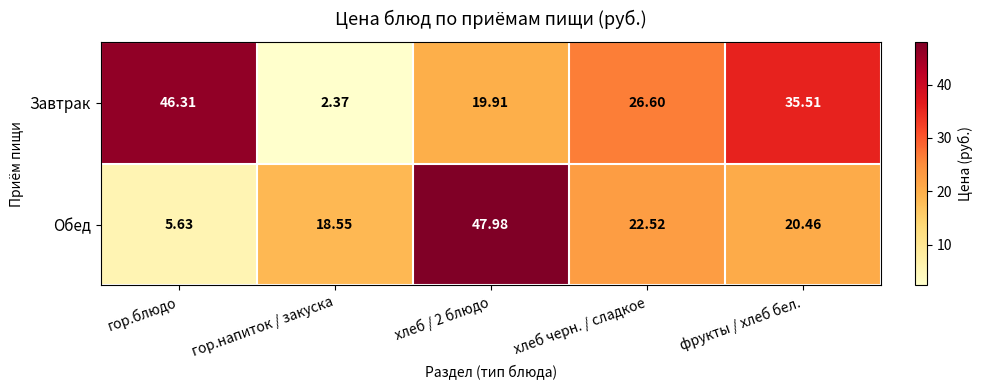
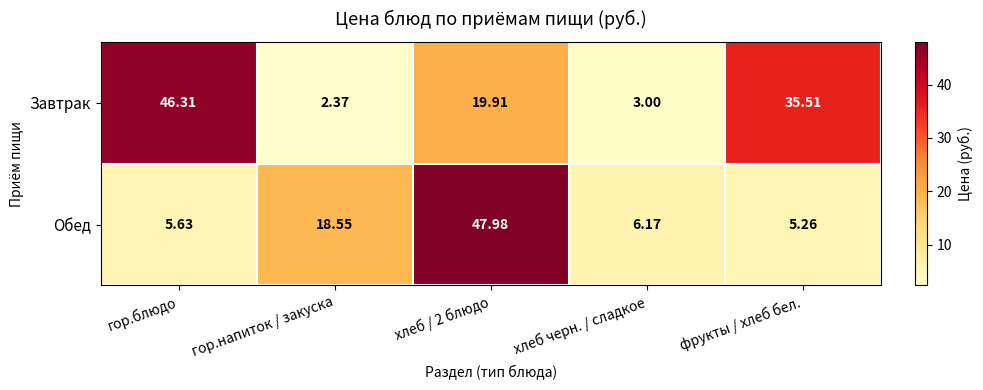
Завтрак, хлеб черн. / сладкое: 26.60 -> 3.00
Обед, хлеб черн. / сладкое: 22.52 -> 6.17
Обед, фрукты / хлеб бел.: 20.46 -> 5.26
